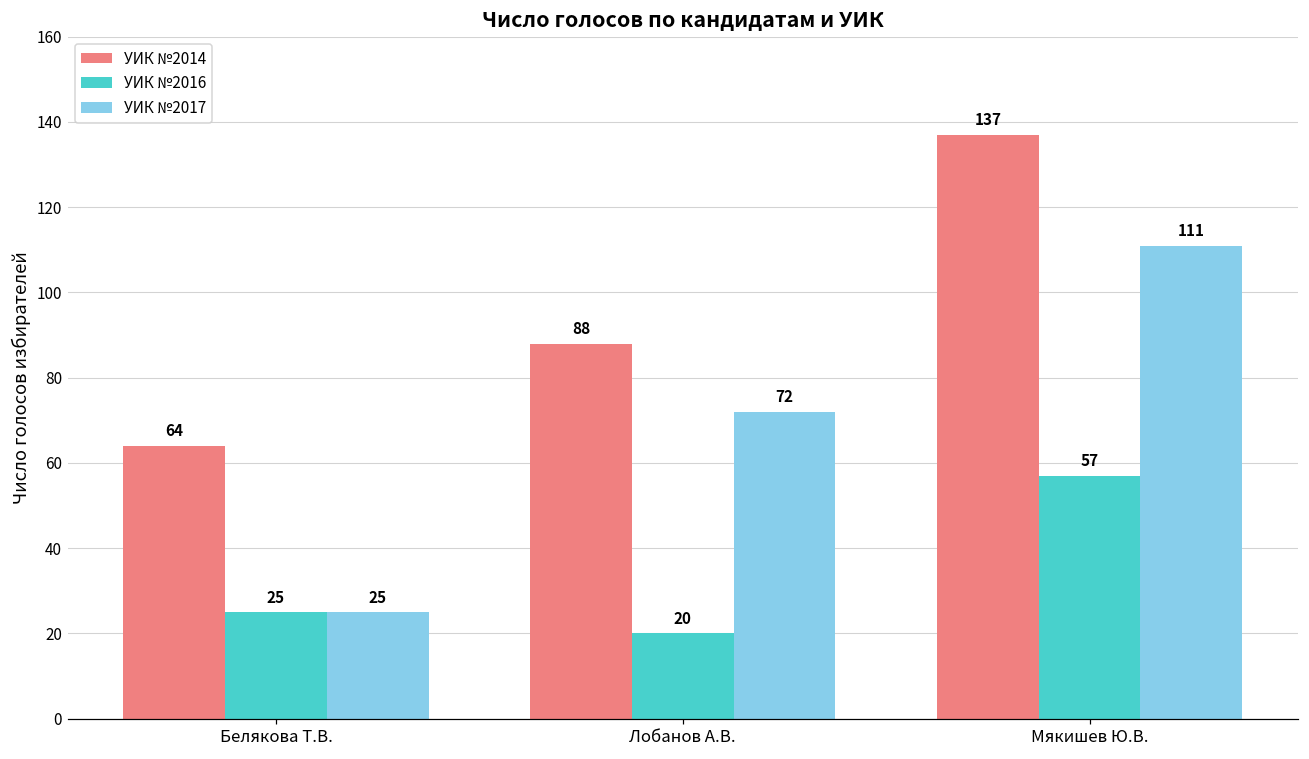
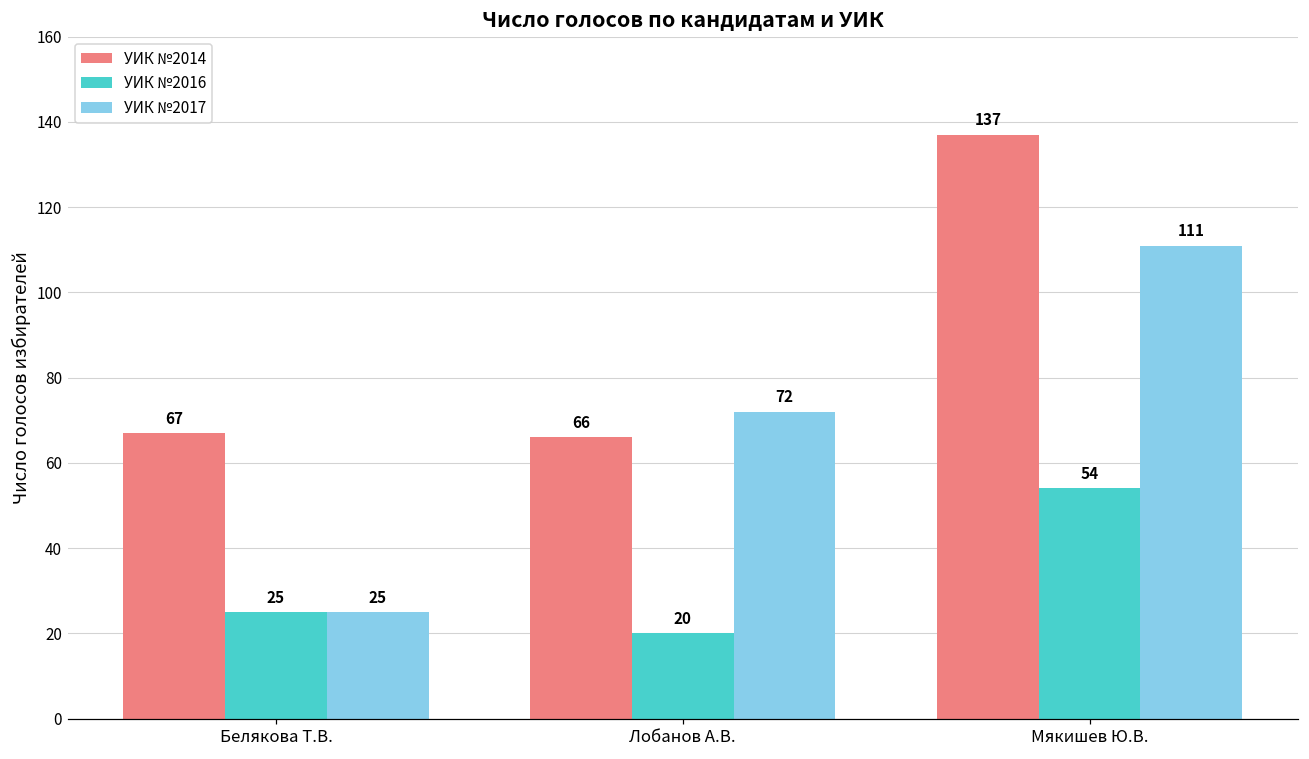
УИК №2014, Белякова Т.В.: 64 -> 67
УИК №2014, Лобанов А.В.: 88 -> 66
УИК №2016, Мякишев Ю.В.: 57 -> 54
